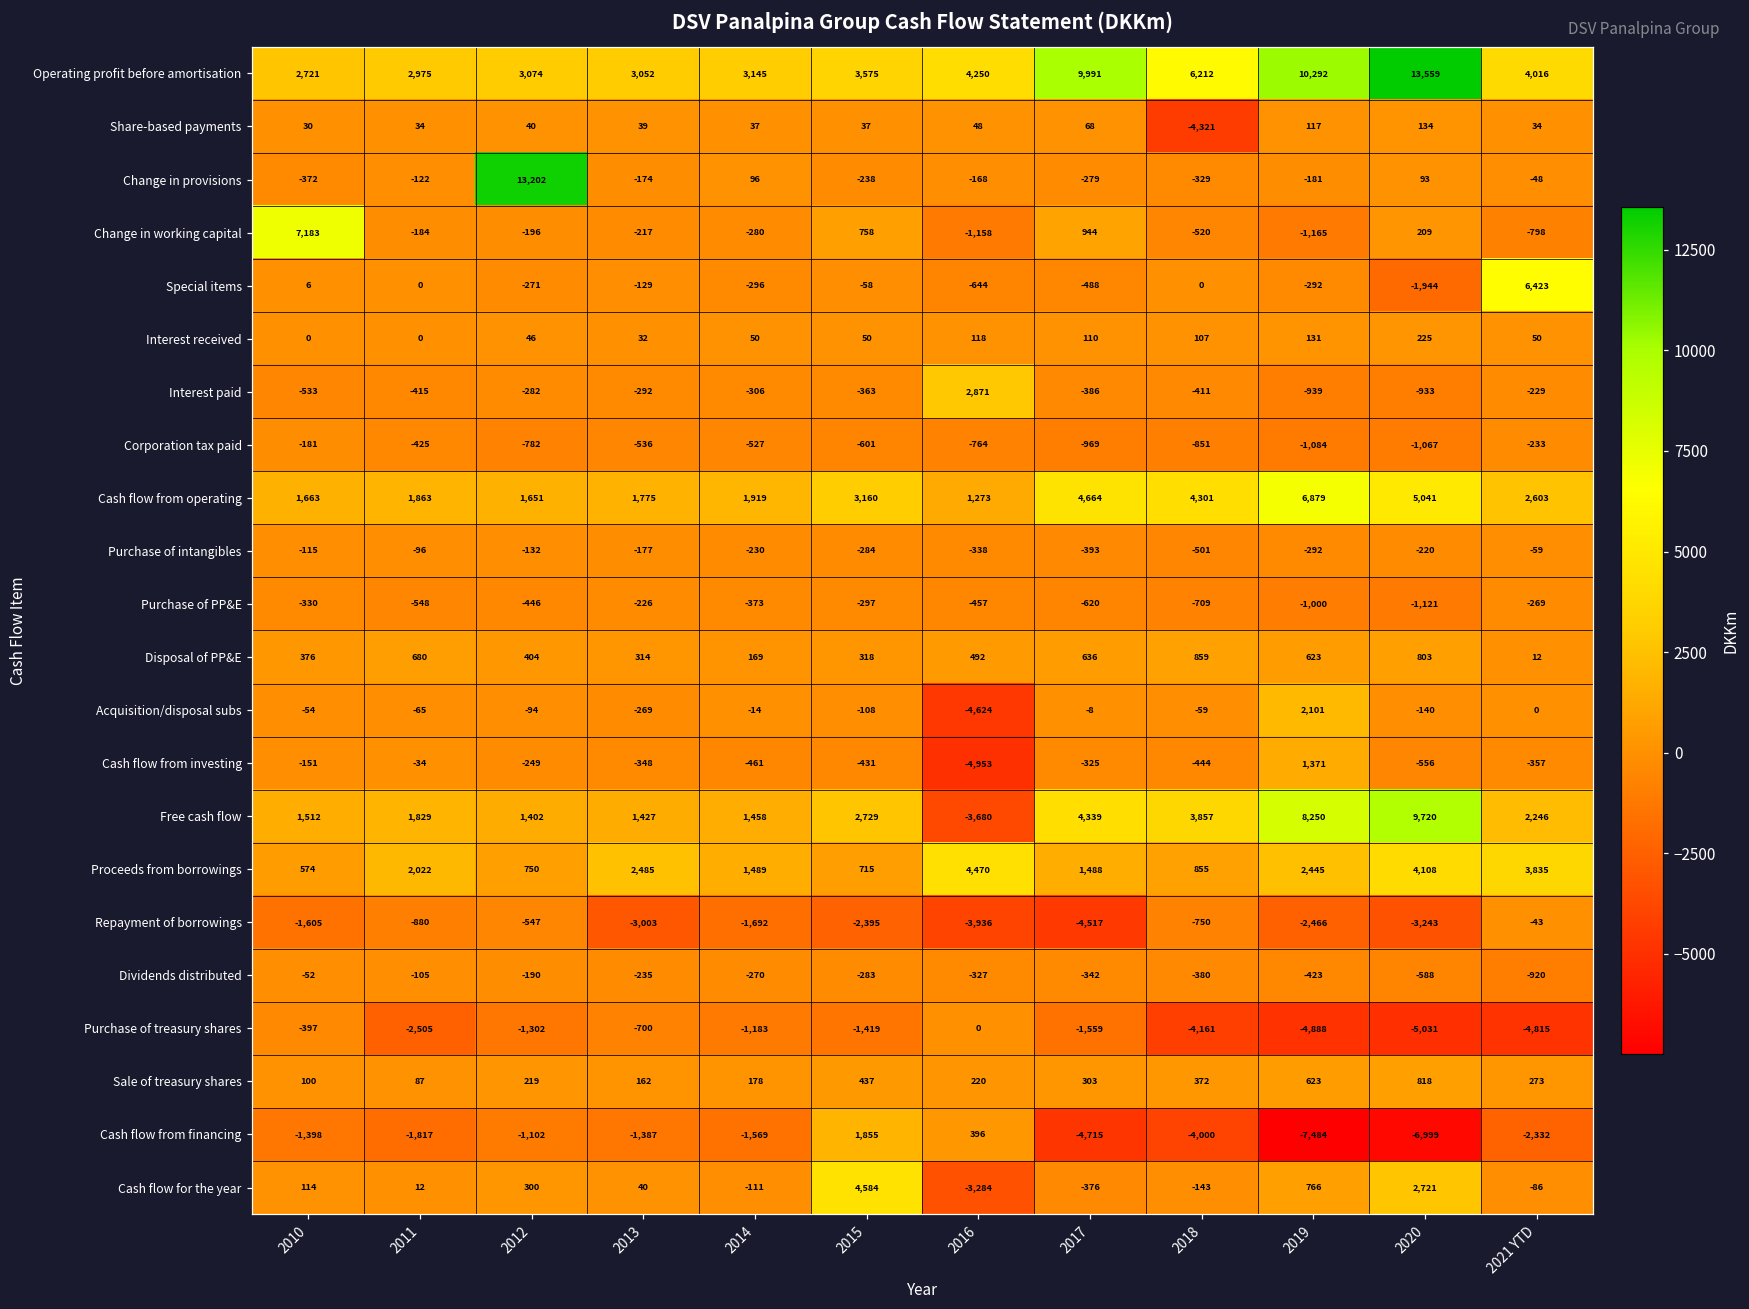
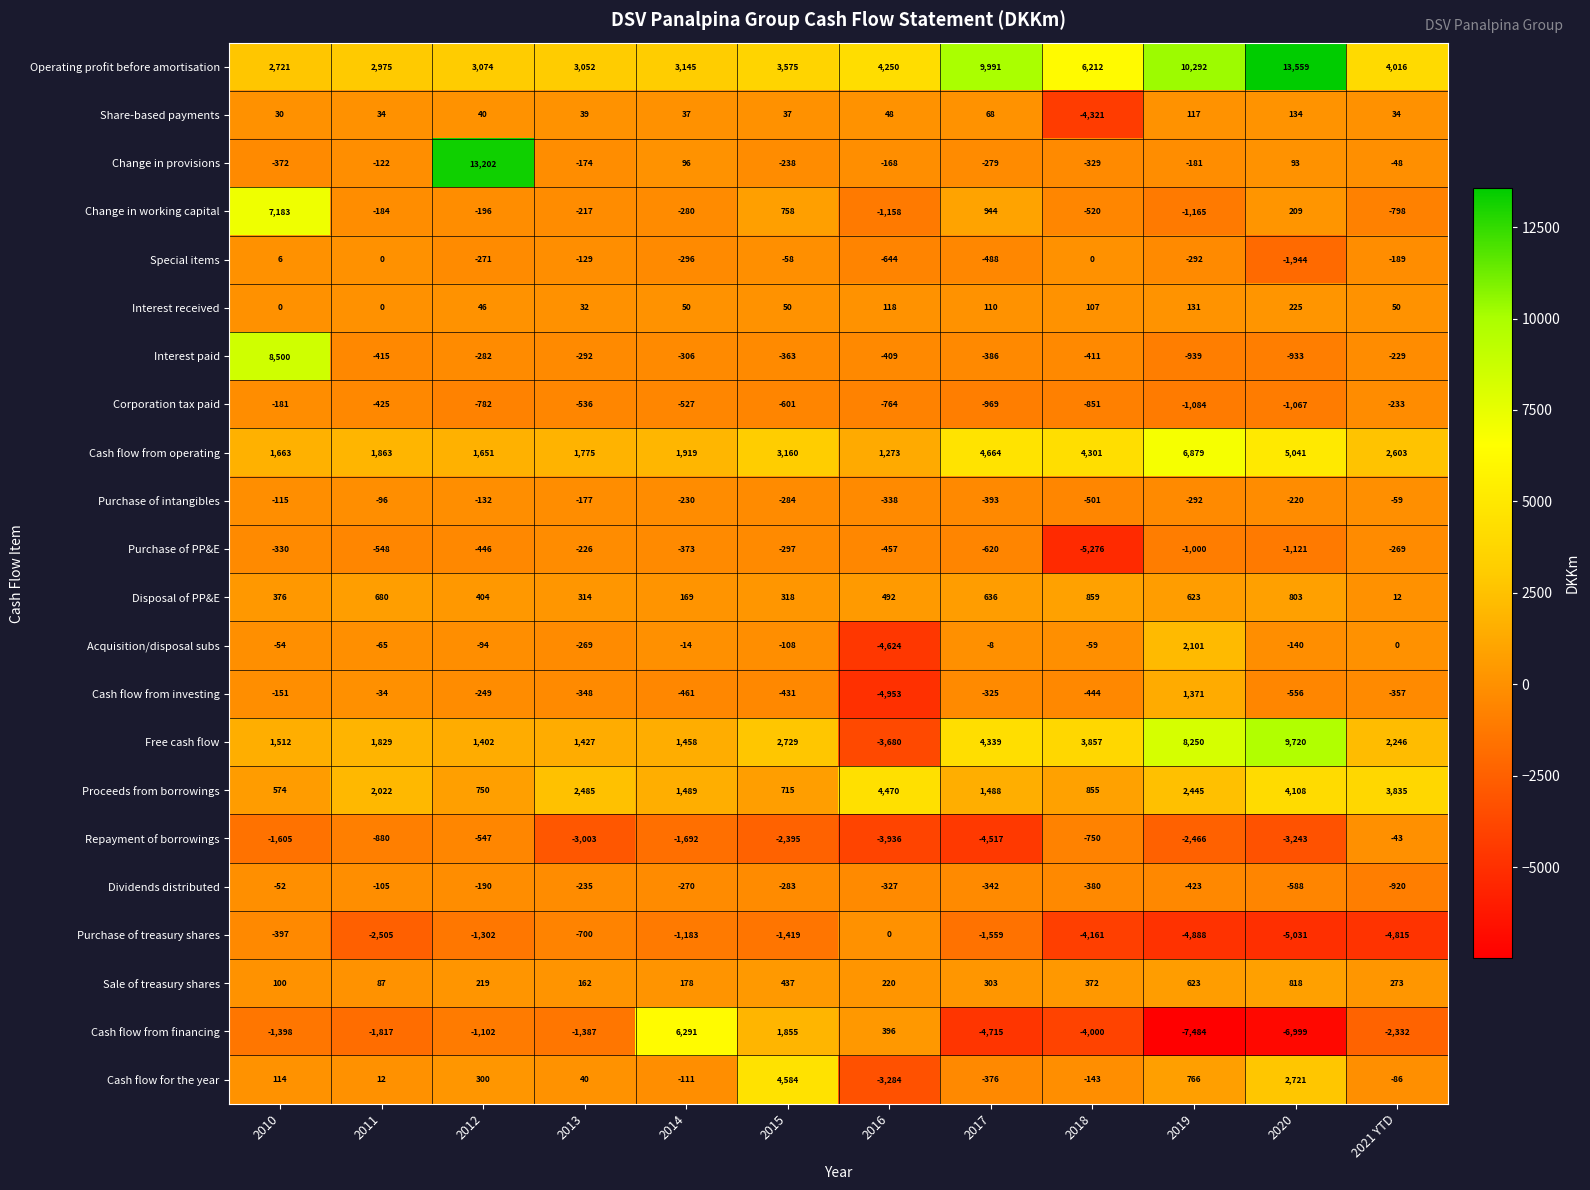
Special items, 2021 YTD: 6,423 -> -189
Interest paid, 2010: -533 -> 8,500
Interest paid, 2016: 2,871 -> -409
Purchase of PP&E, 2018: -709 -> -5,276
Cash flow from financing, 2014: -1,569 -> 6,291
